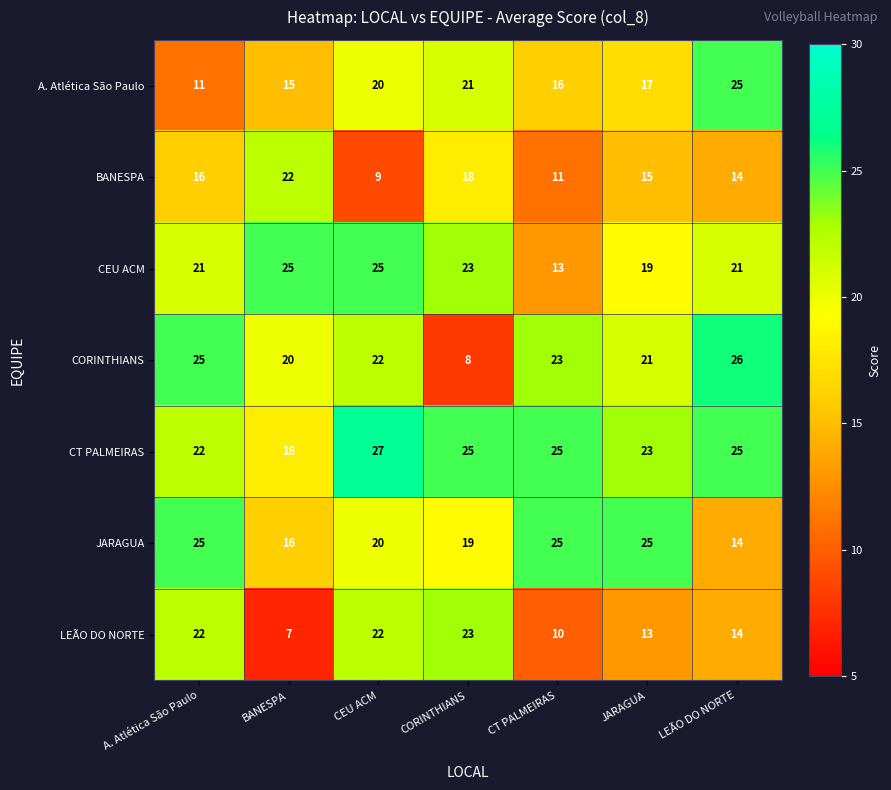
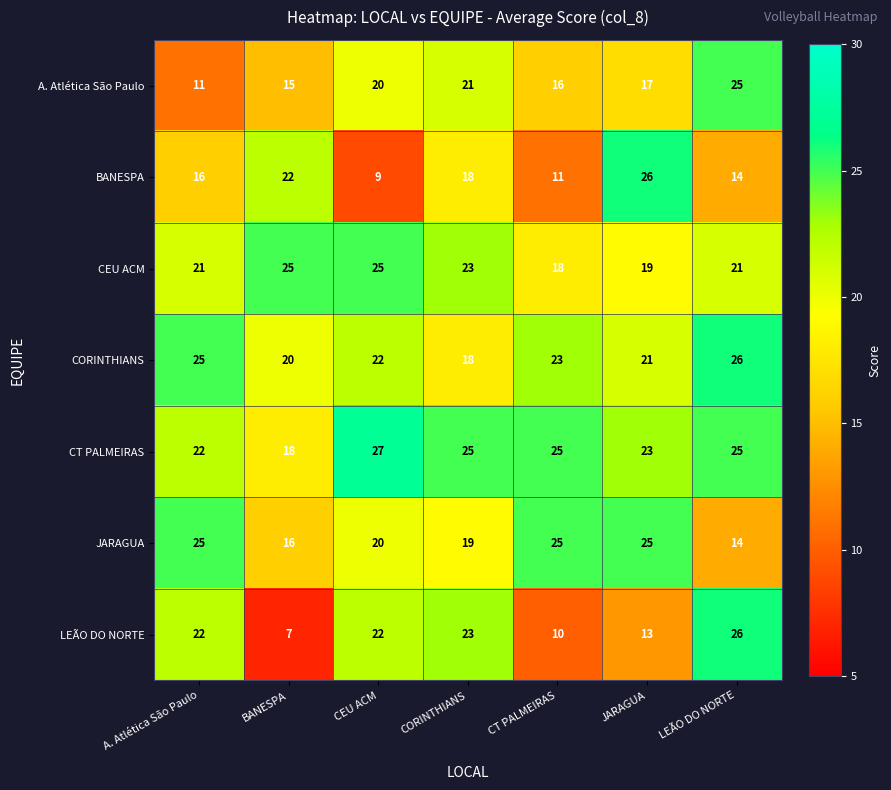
BANESPA, JARAGUA: 15 -> 26
CEU ACM, CT PALMEIRAS: 13 -> 18
CORINTHIANS, CORINTHIANS: 8 -> 18
LEÃO DO NORTE, LEÃO DO NORTE: 14 -> 26
